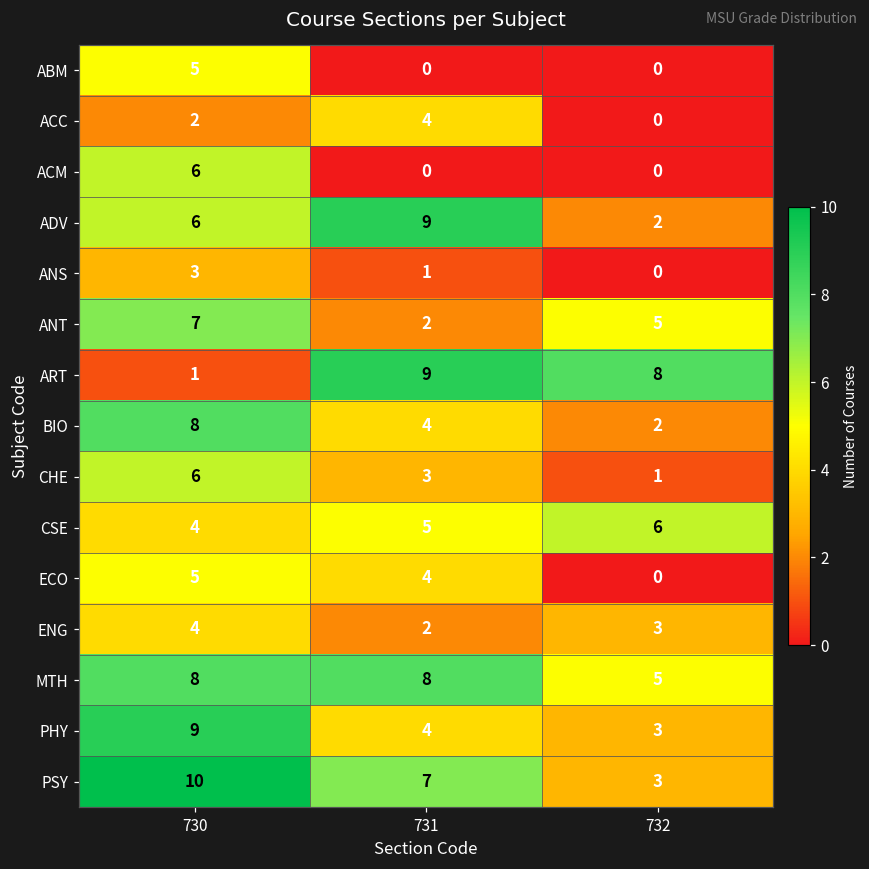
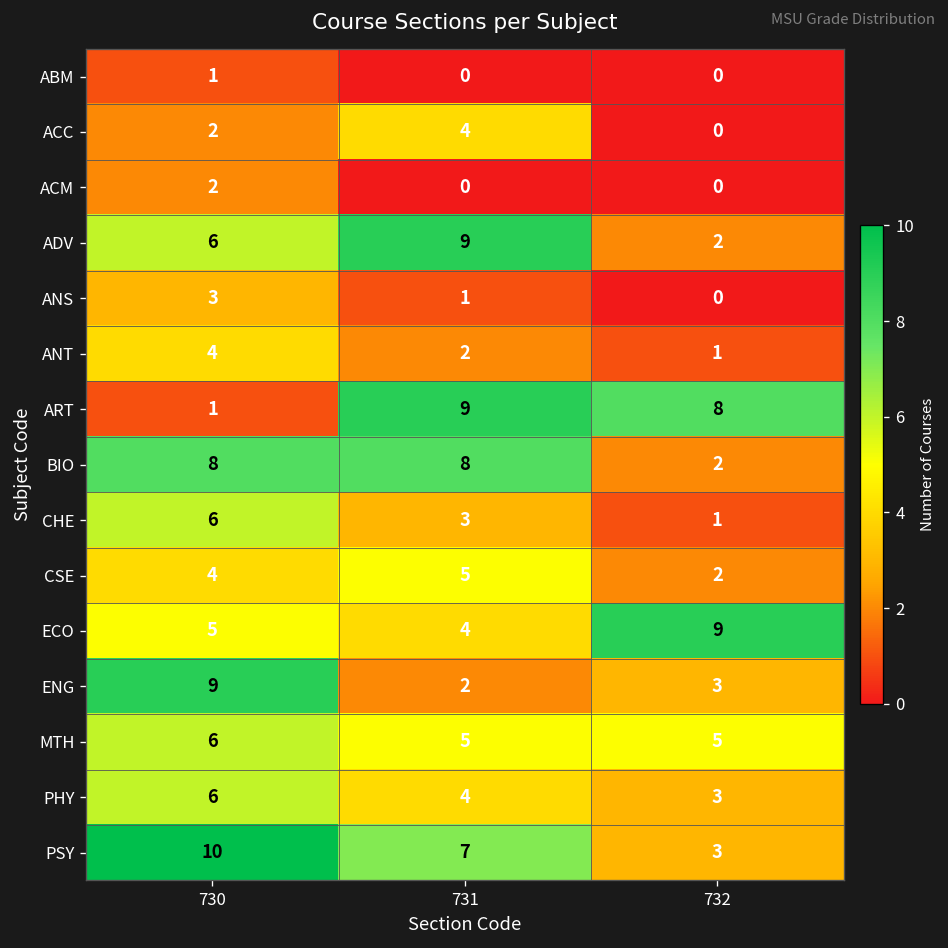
ABM, 730: 5 -> 1
ACM, 730: 6 -> 2
ANT, 730: 7 -> 4
ANT, 732: 5 -> 1
BIO, 731: 4 -> 8
CSE, 732: 6 -> 2
ECO, 732: 0 -> 9
ENG, 730: 4 -> 9
MTH, 730: 8 -> 6
MTH, 731: 8 -> 5
PHY, 730: 9 -> 6
